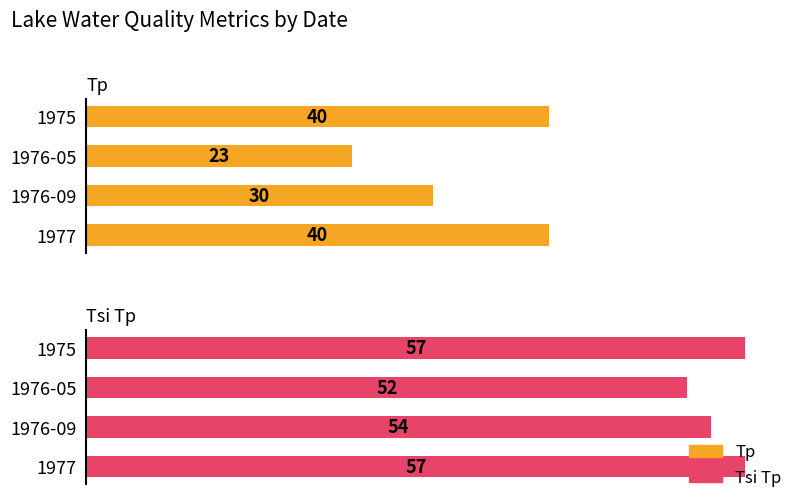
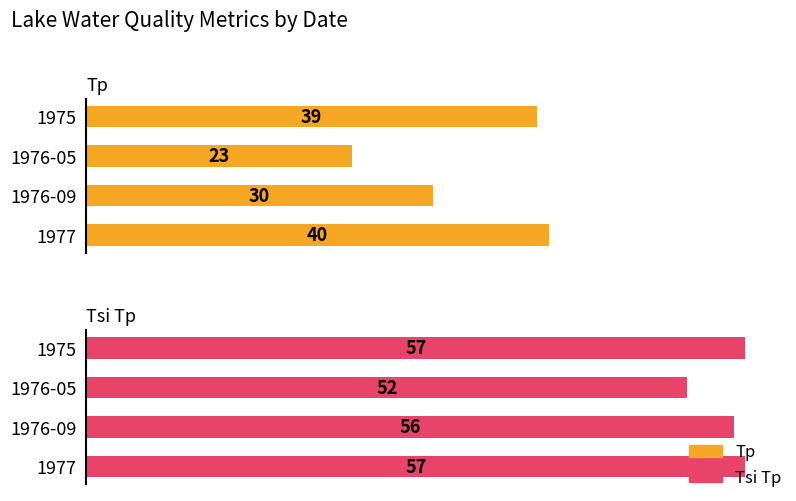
Tp, 1975: 40 -> 39
Tsi Tp, 1976-09: 54 -> 56
